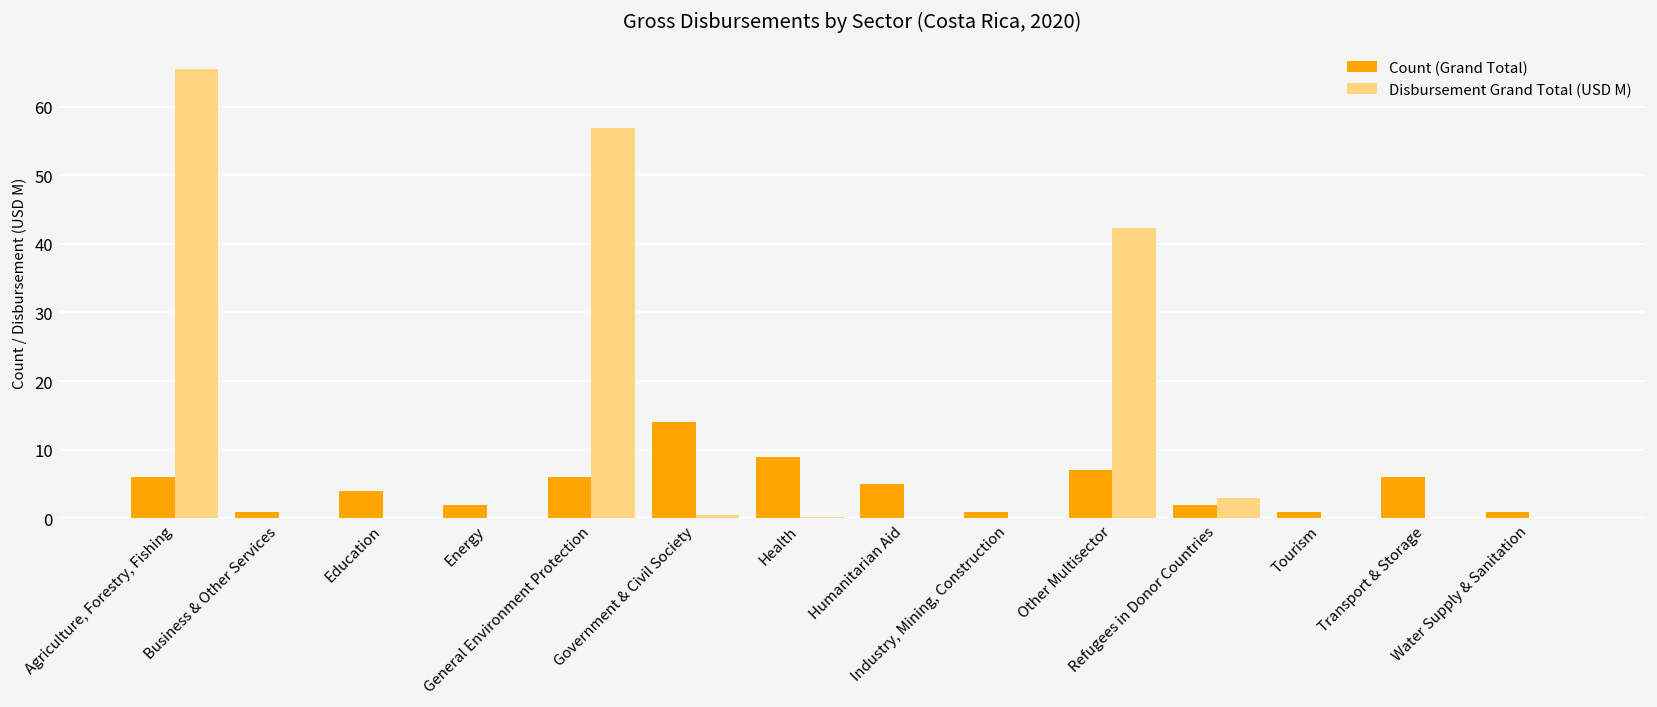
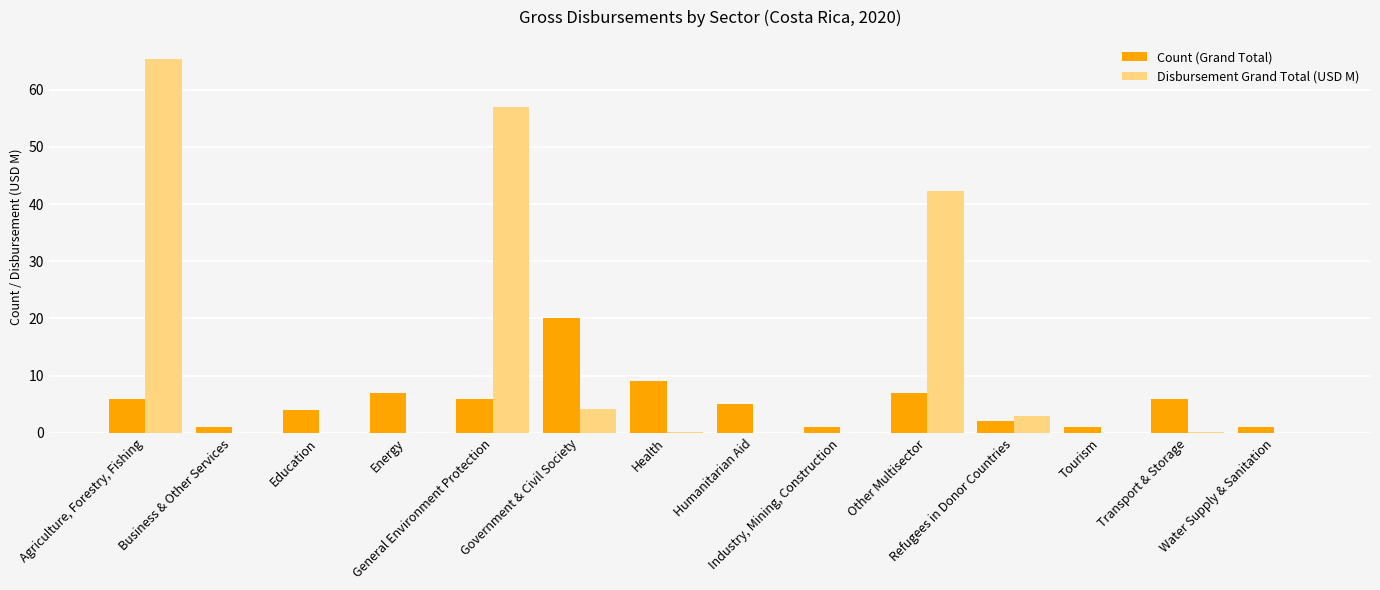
Count (Grand Total), Energy: 2 -> 7
Count (Grand Total), Government & Civil Society: 14 -> 20
Disbursement Grand Total (USD M), Government & Civil Society: 1 -> 4
